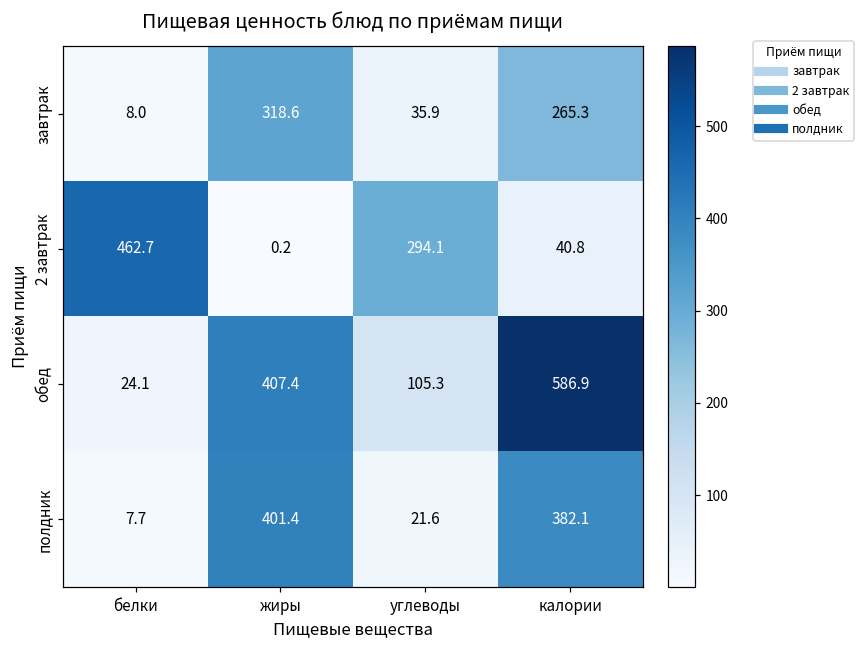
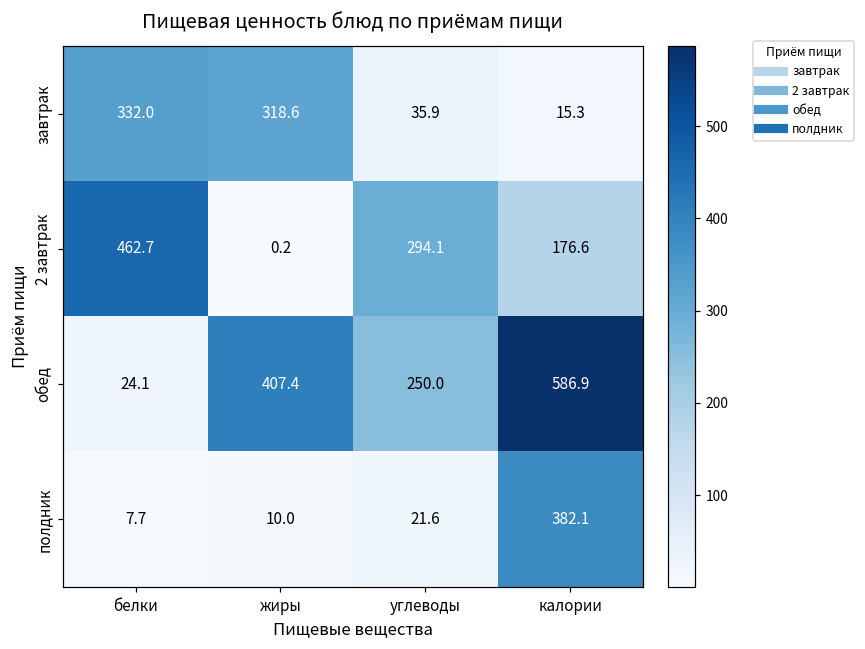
завтрак, белки: 8.0 -> 332.0
завтрак, калории: 265.3 -> 15.3
2 завтрак, калории: 40.8 -> 176.6
обед, углеводы: 105.3 -> 250.0
полдник, жиры: 401.4 -> 10.0
